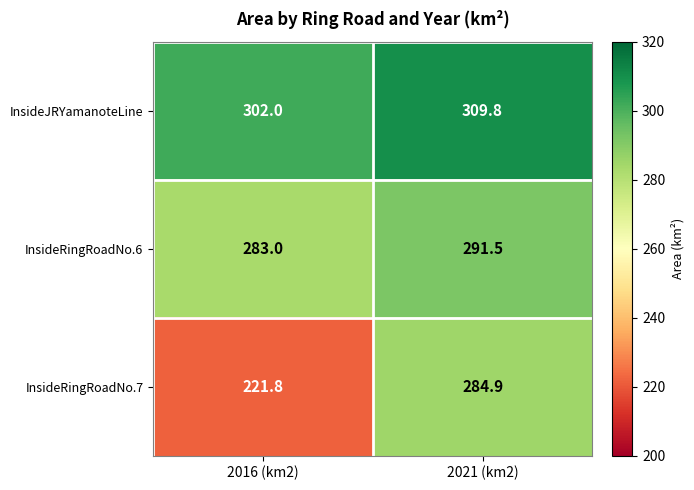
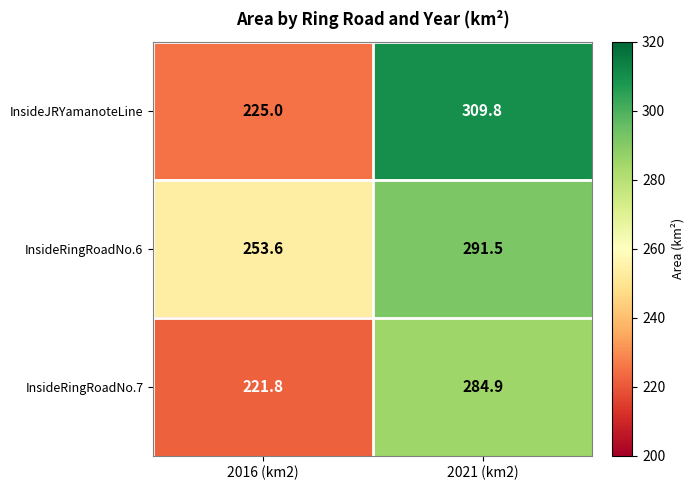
InsideJRYamanoteLine, 2016 (km2): 302.0 -> 225.0
InsideRingRoadNo.6, 2016 (km2): 283.0 -> 253.6
